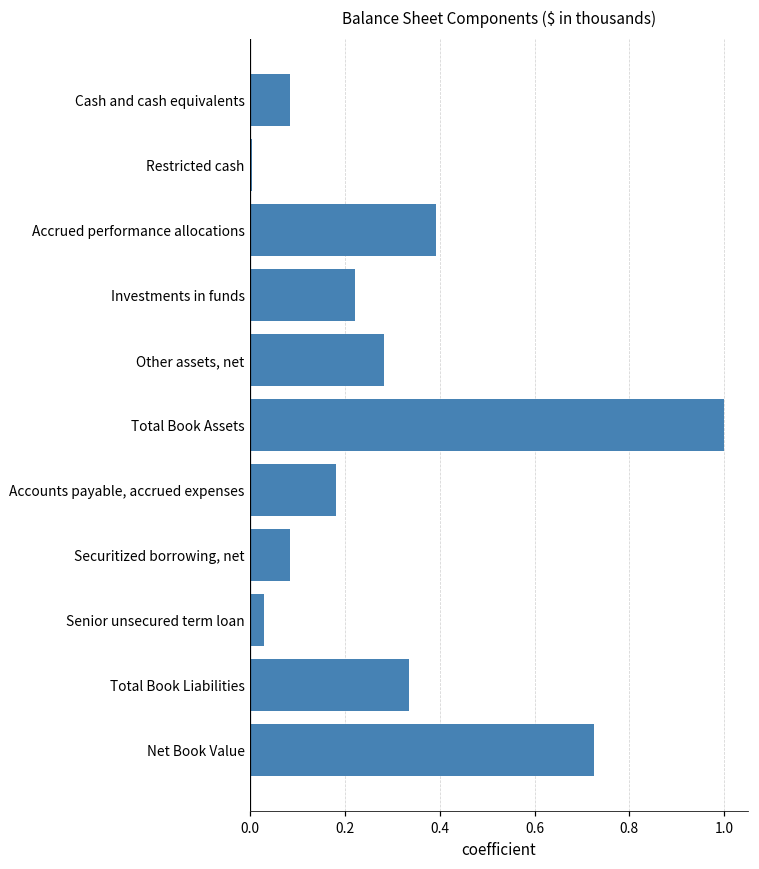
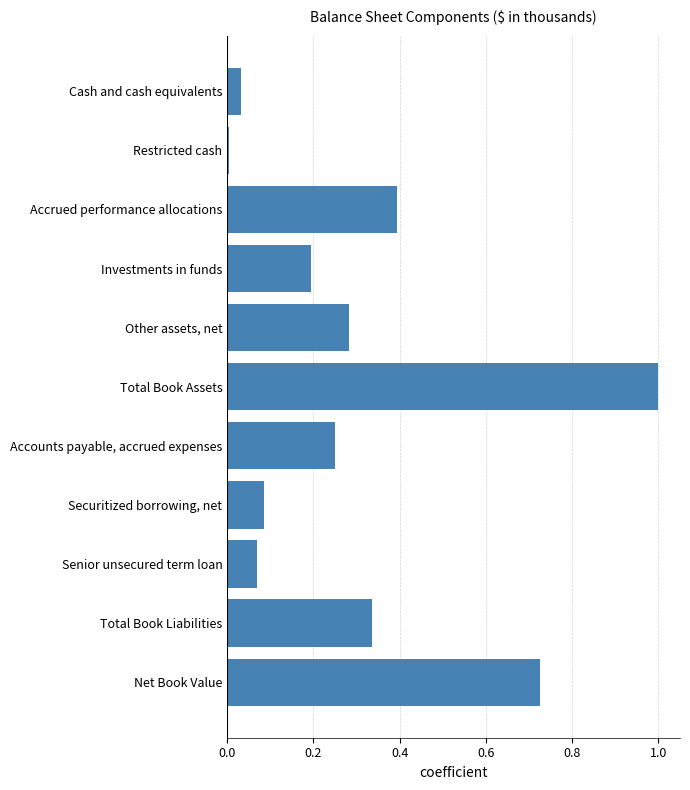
Cash and cash equivalents: 0.08 -> 0.03
Investments in funds: 0.22 -> 0.19
Accounts payable, accrued expenses: 0.18 -> 0.25
Senior unsecured term loan: 0.03 -> 0.07
